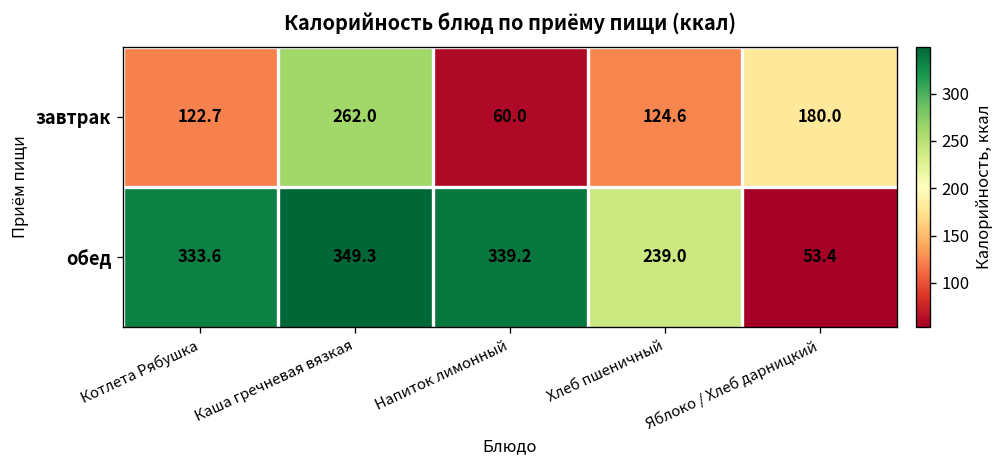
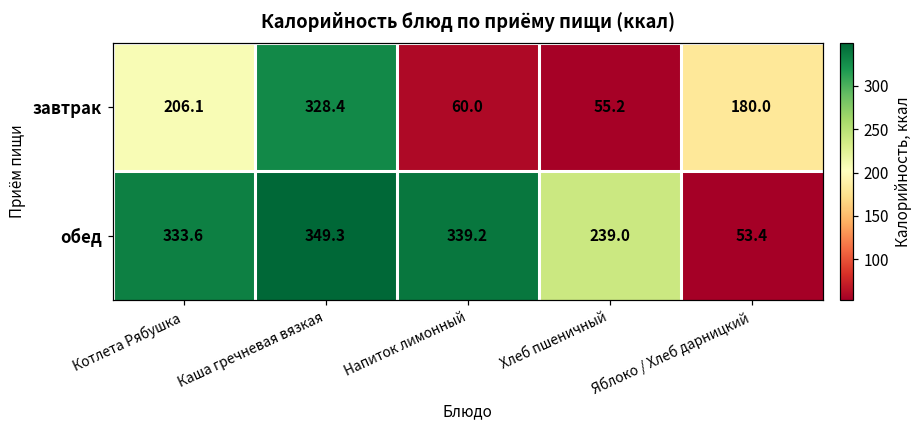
завтрак, Котлета Рябушка: 122.7 -> 206.1
завтрак, Каша гречневая вязкая: 262.0 -> 328.4
завтрак, Хлеб пшеничный: 124.6 -> 55.2
